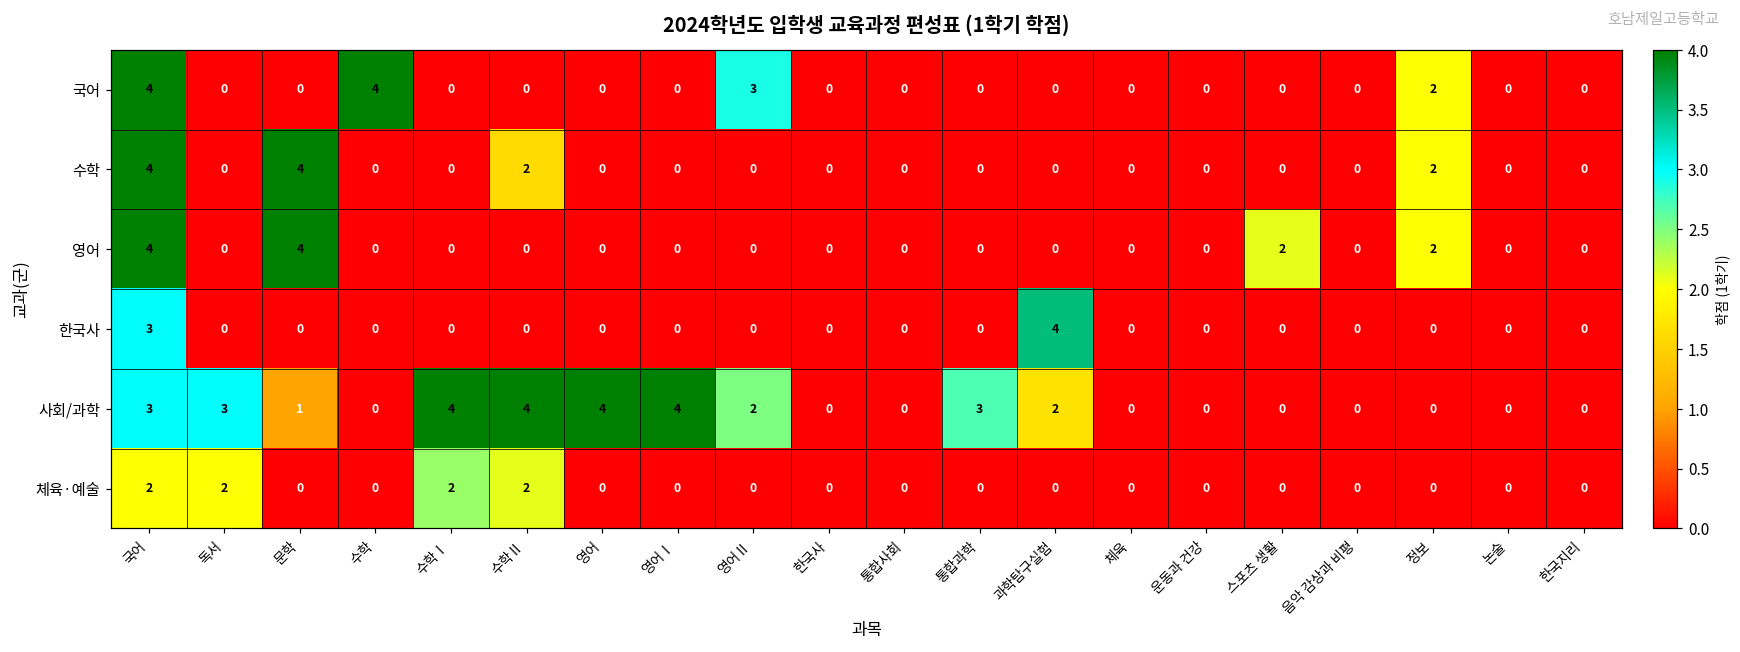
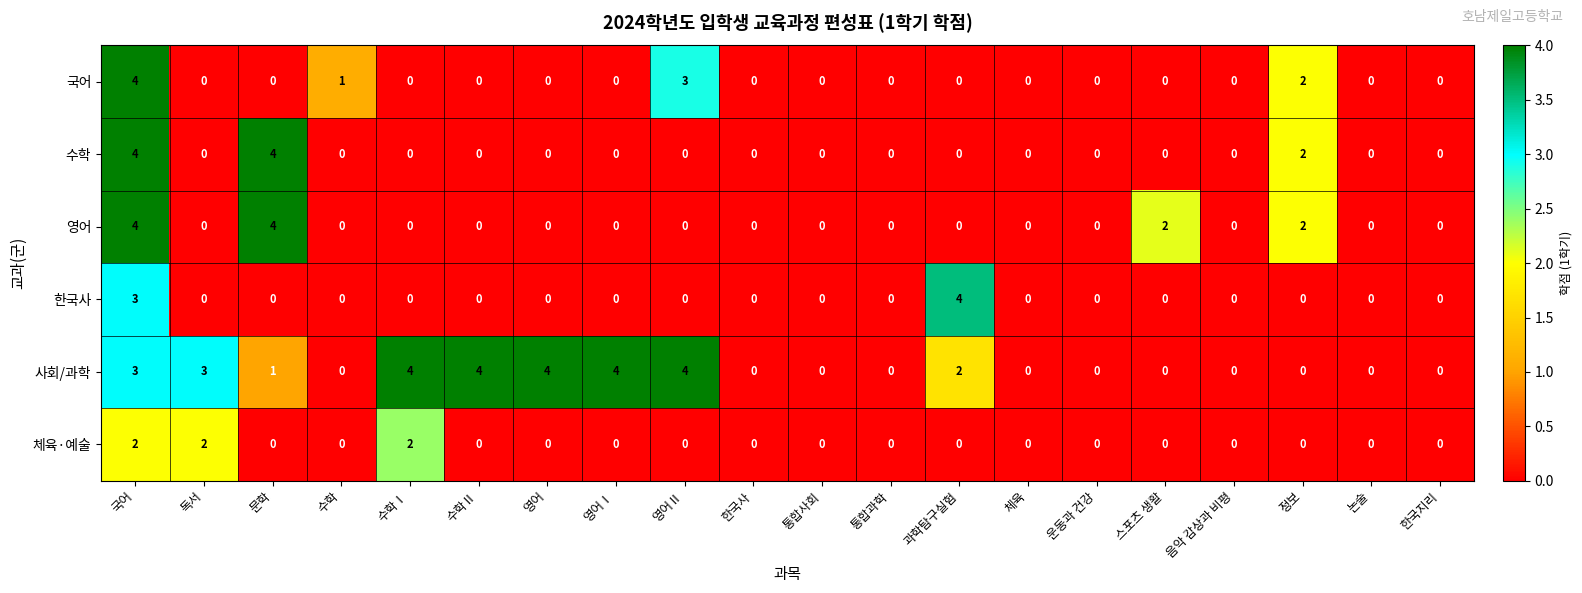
국어, 수학: 4 -> 1
수학, 수학Ⅱ: 2 -> 0
사회/과학, 영어Ⅱ: 2 -> 4
사회/과학, 통합과학: 3 -> 0
체육·예술, 수학Ⅱ: 2 -> 0
